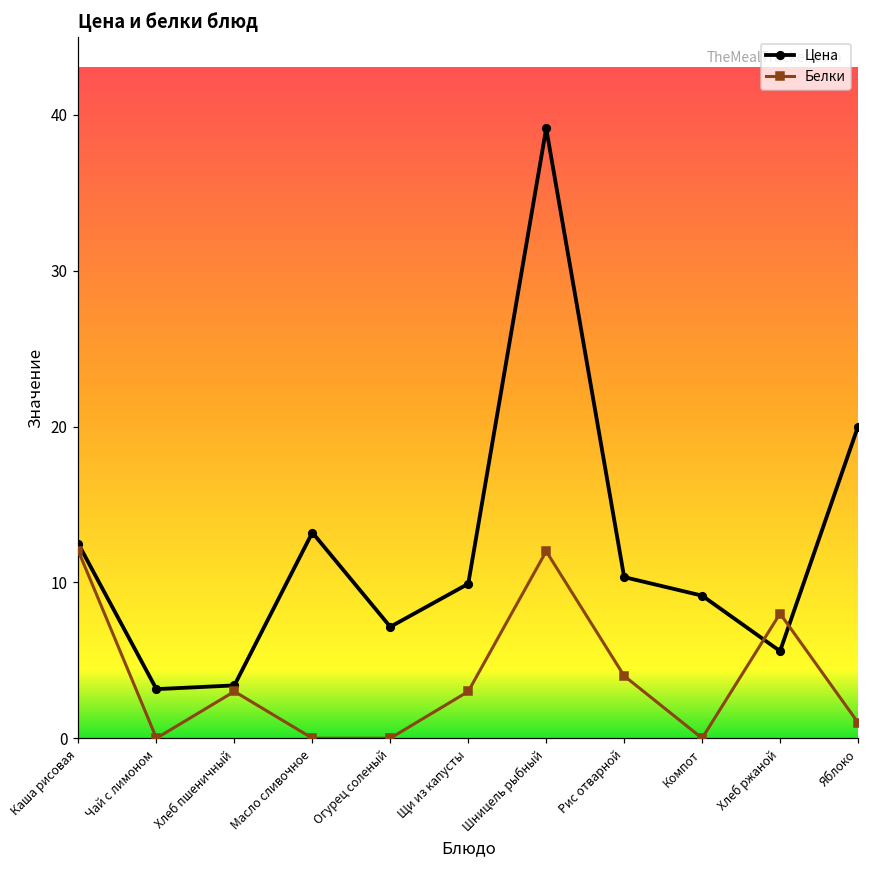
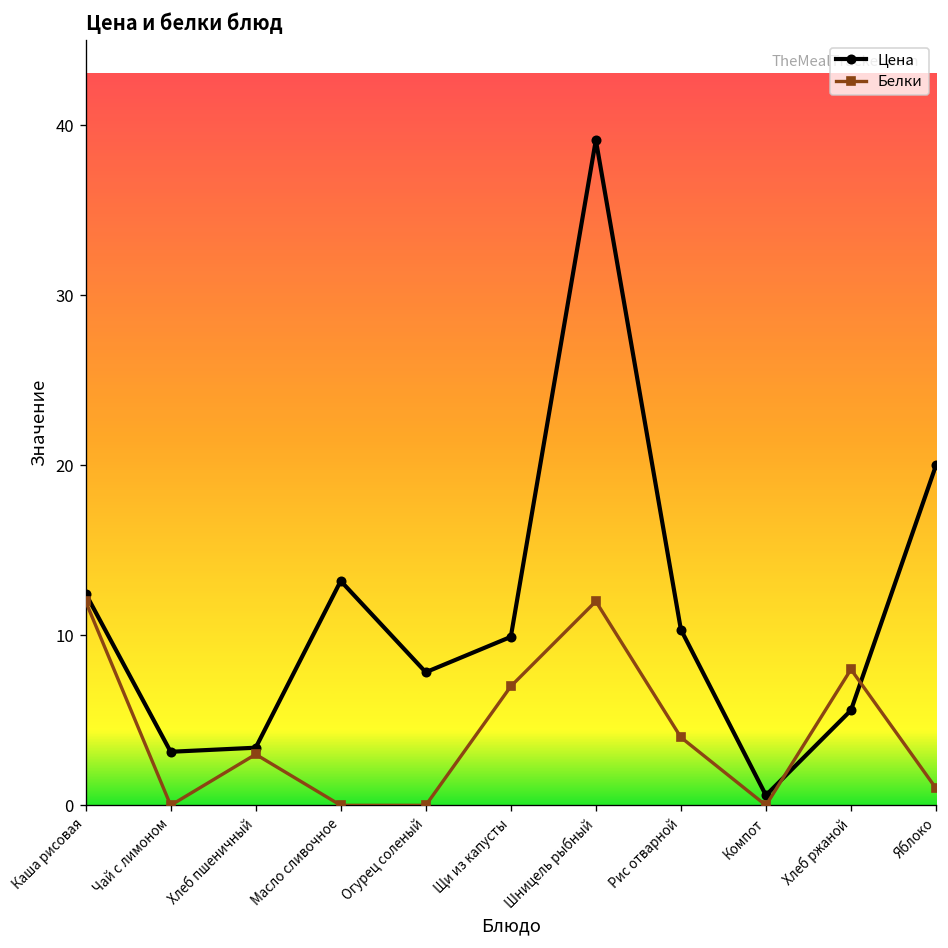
Цена, Огурец соленый: 7.2 -> 7.8
Белки, Щи из капусты: 3 -> 7
Цена, Компот: 9.2 -> 0.6
